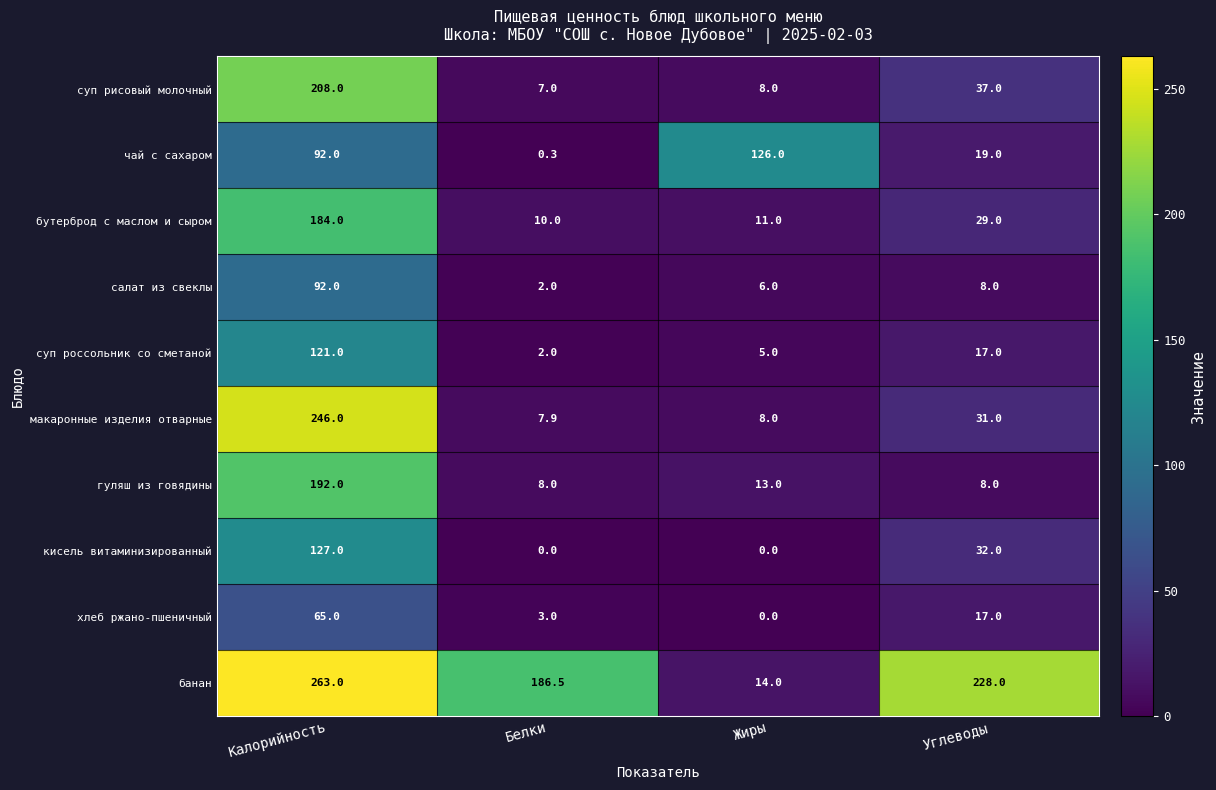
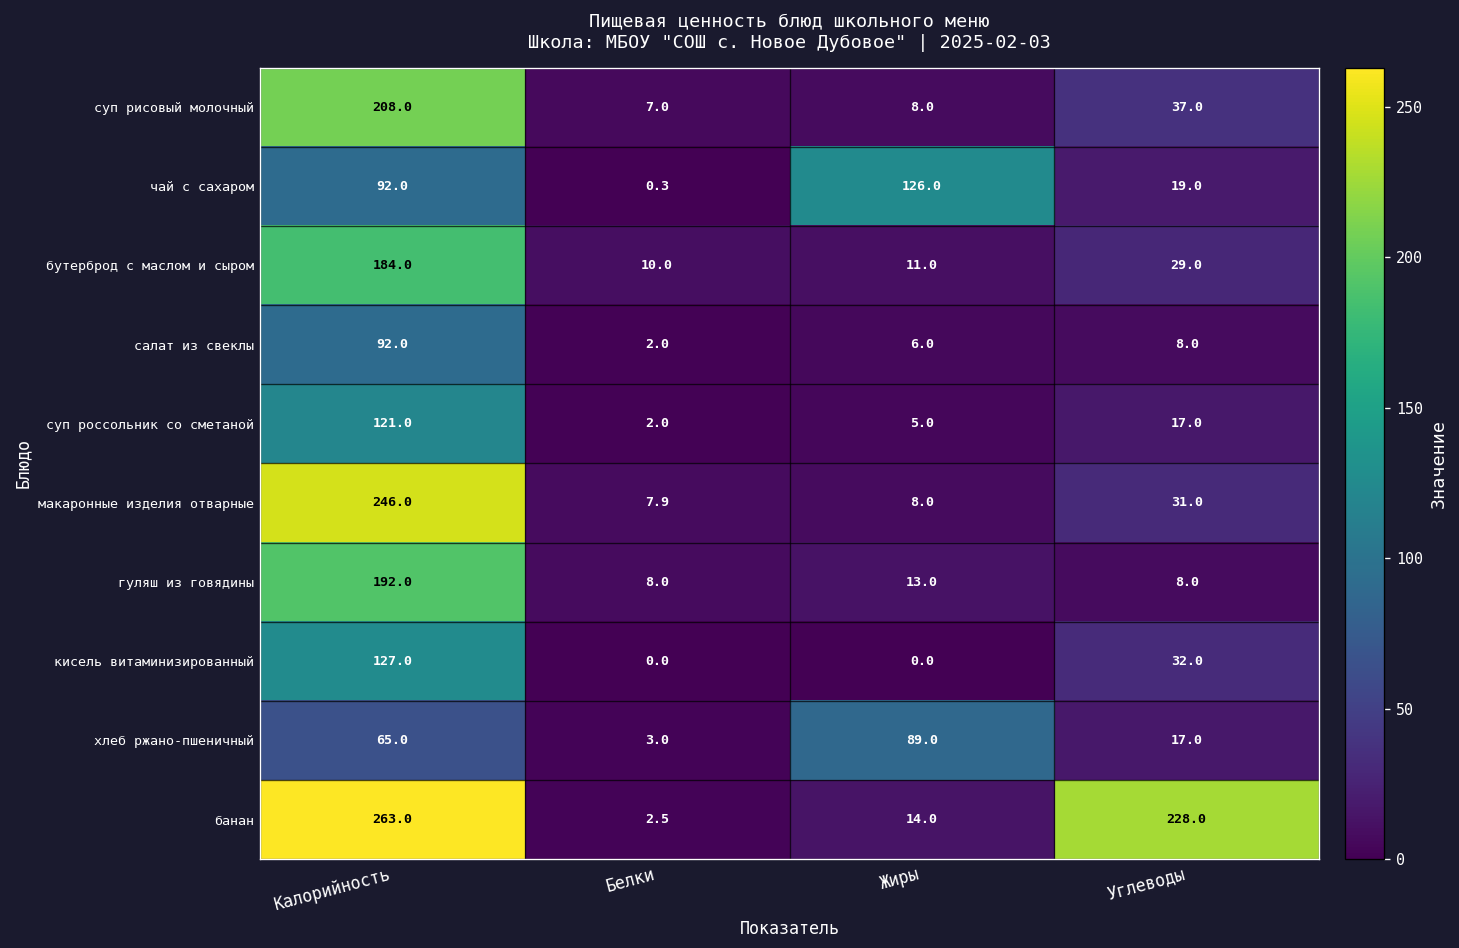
хлеб ржано-пшеничный, Жиры: 0.0 -> 89.0
банан, Белки: 186.5 -> 2.5
